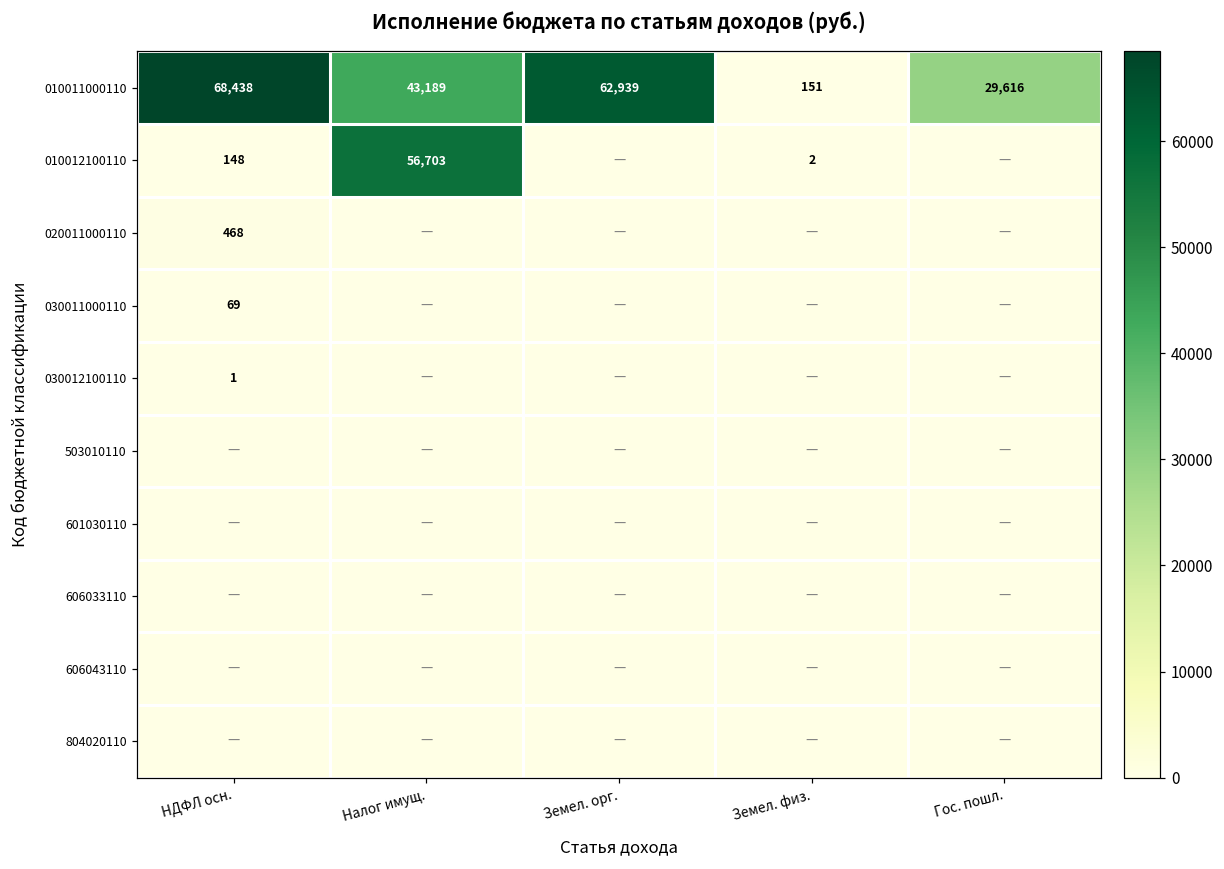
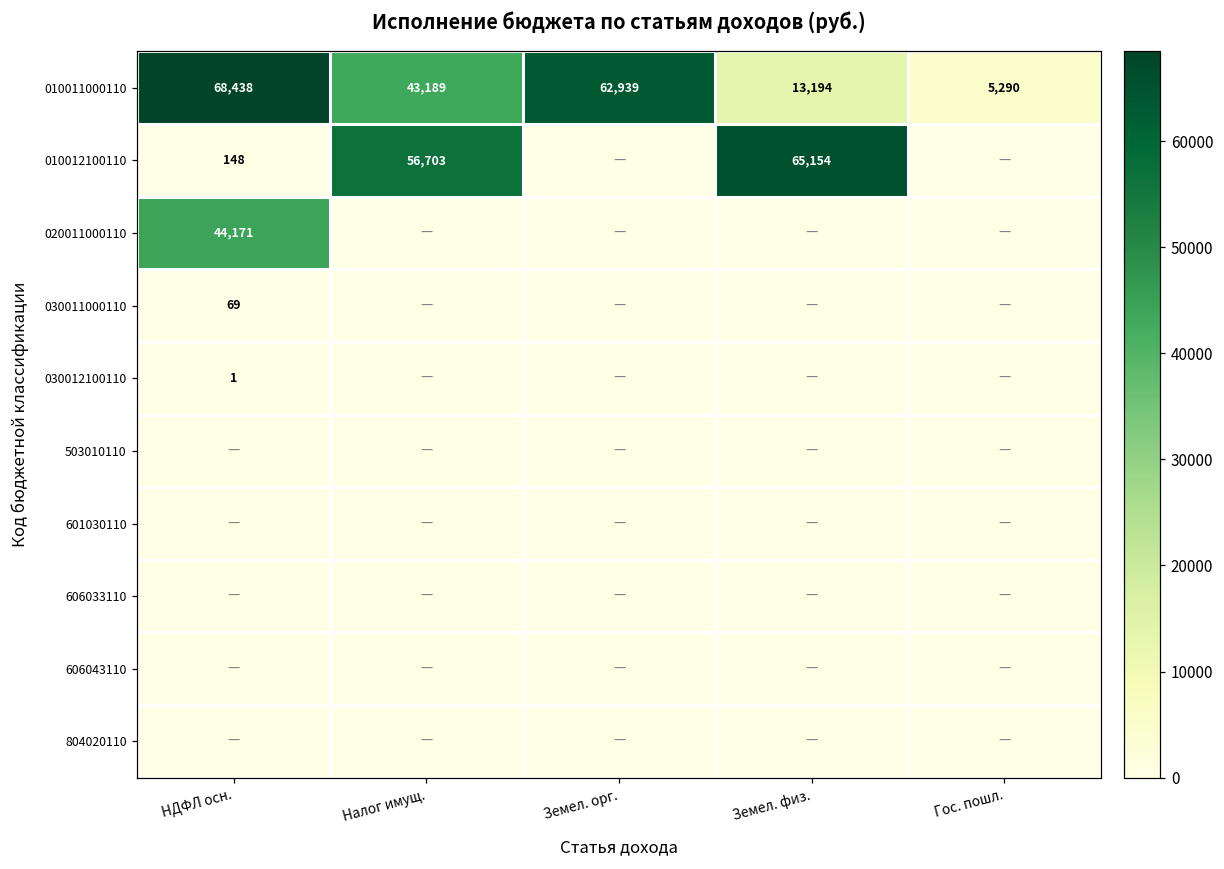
010011000110, Земел. физ.: 151 -> 13,194
010011000110, Гос. пошл.: 29,616 -> 5,290
010012100110, Земел. физ.: 2 -> 65,154
020011000110, НДФЛ осн.: 468 -> 44,171
